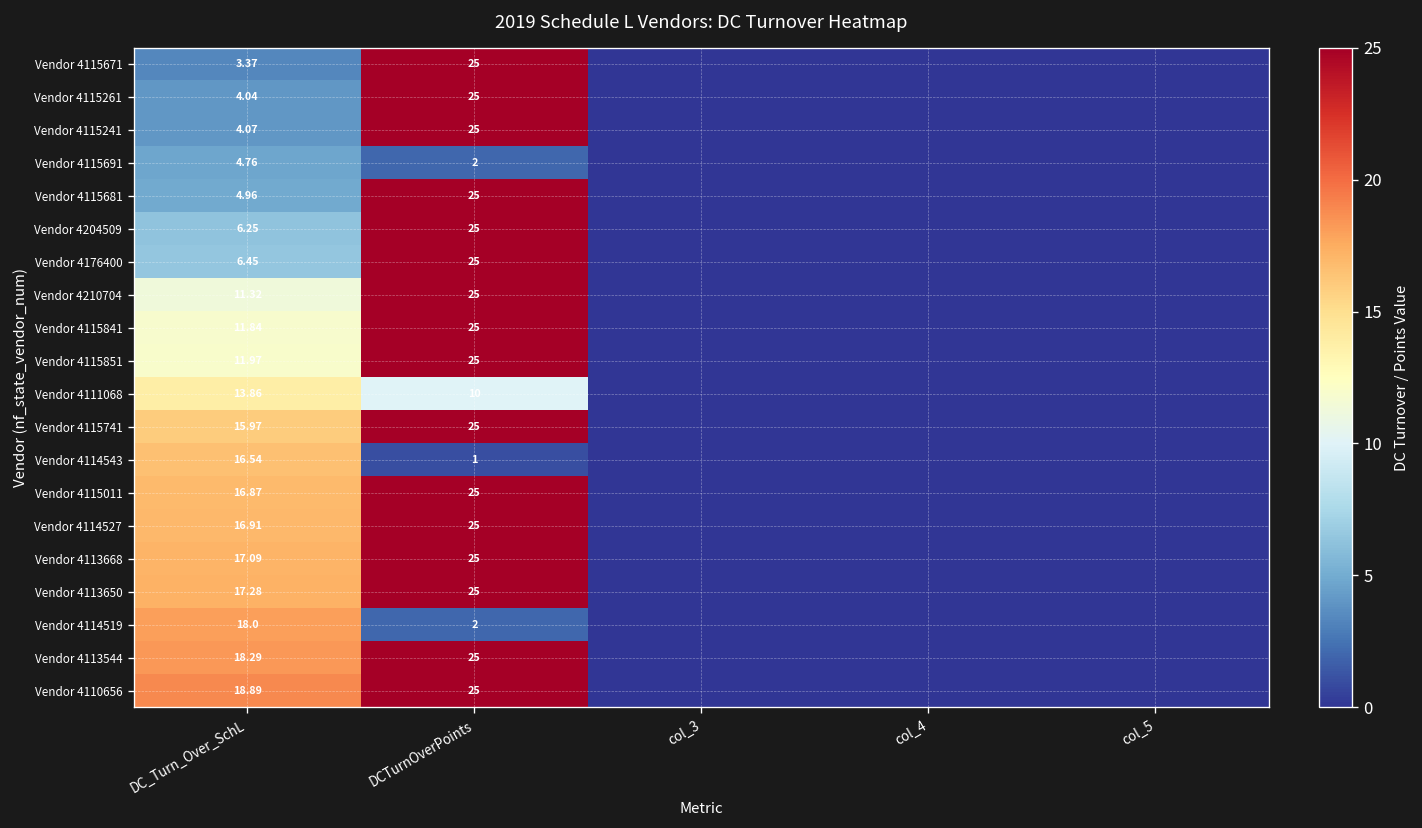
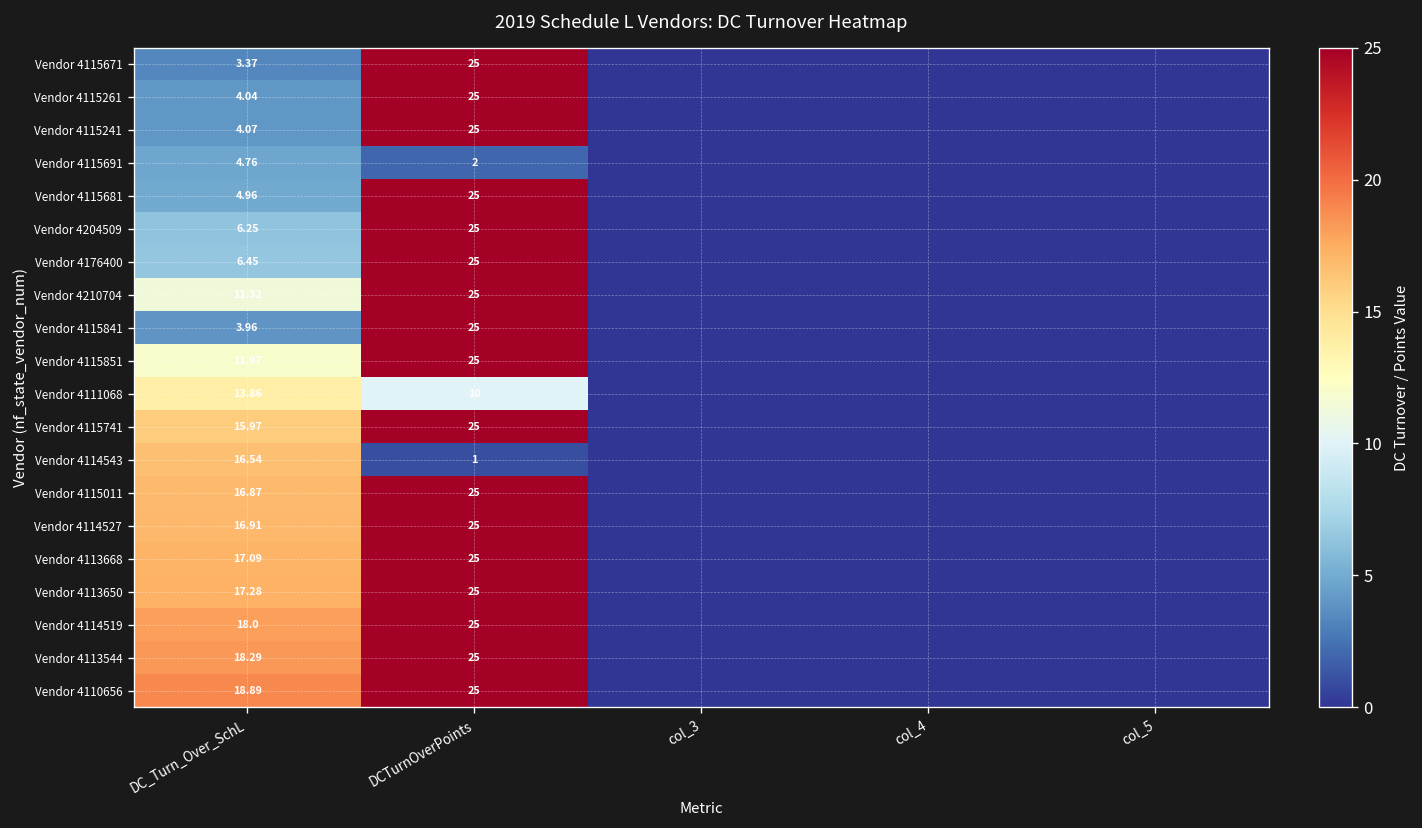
Vendor 4115841, DC_Turn_Over_SchL: 11.84 -> 3.96
Vendor 4114519, DCTurnOverPoints: 2 -> 25
